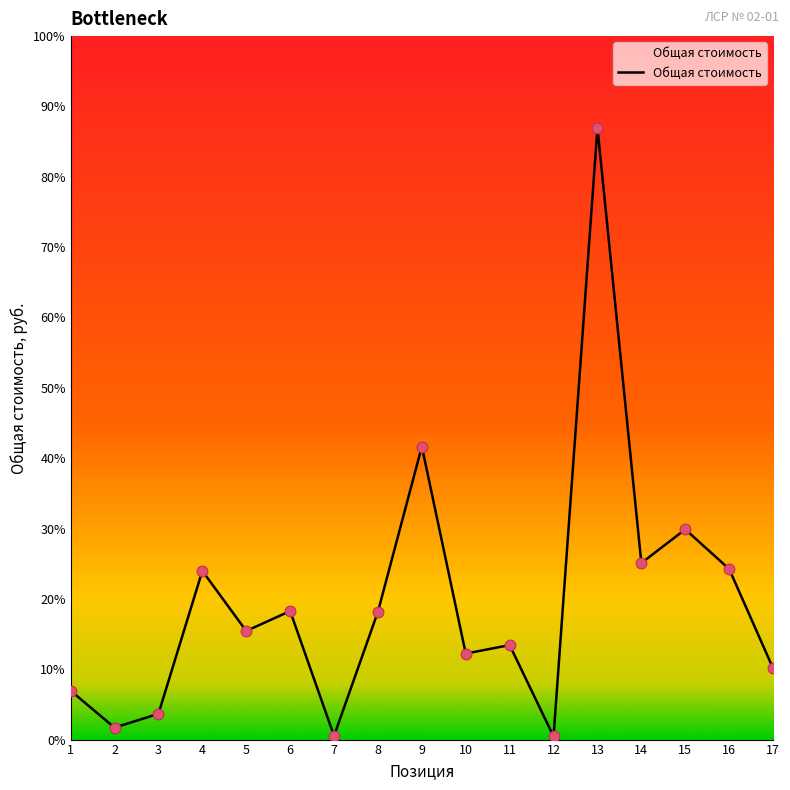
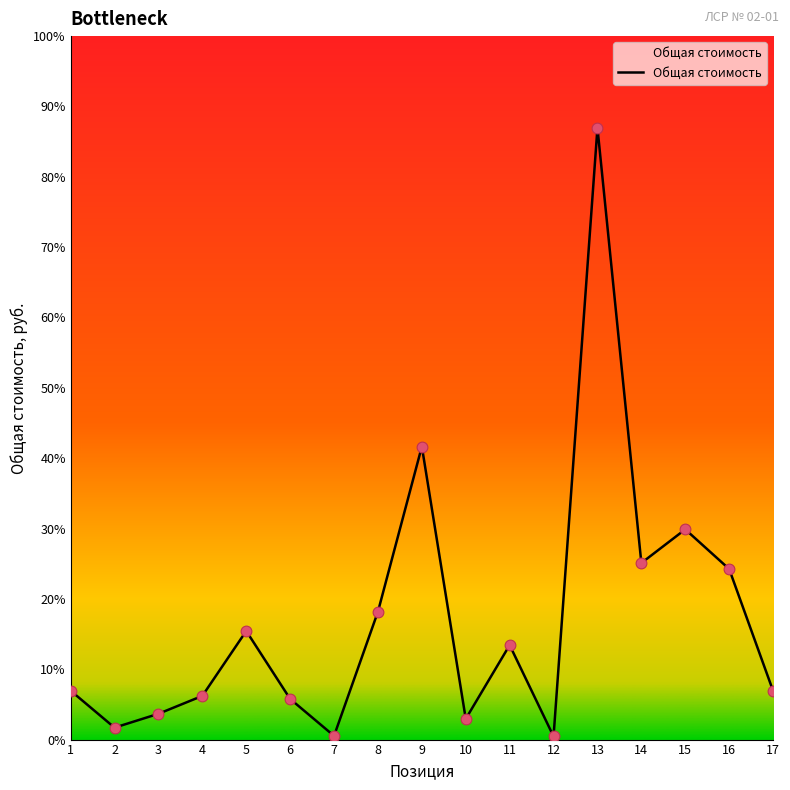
4: 24% -> 6%
6: 18% -> 6%
10: 12% -> 3%
17: 10% -> 7%
